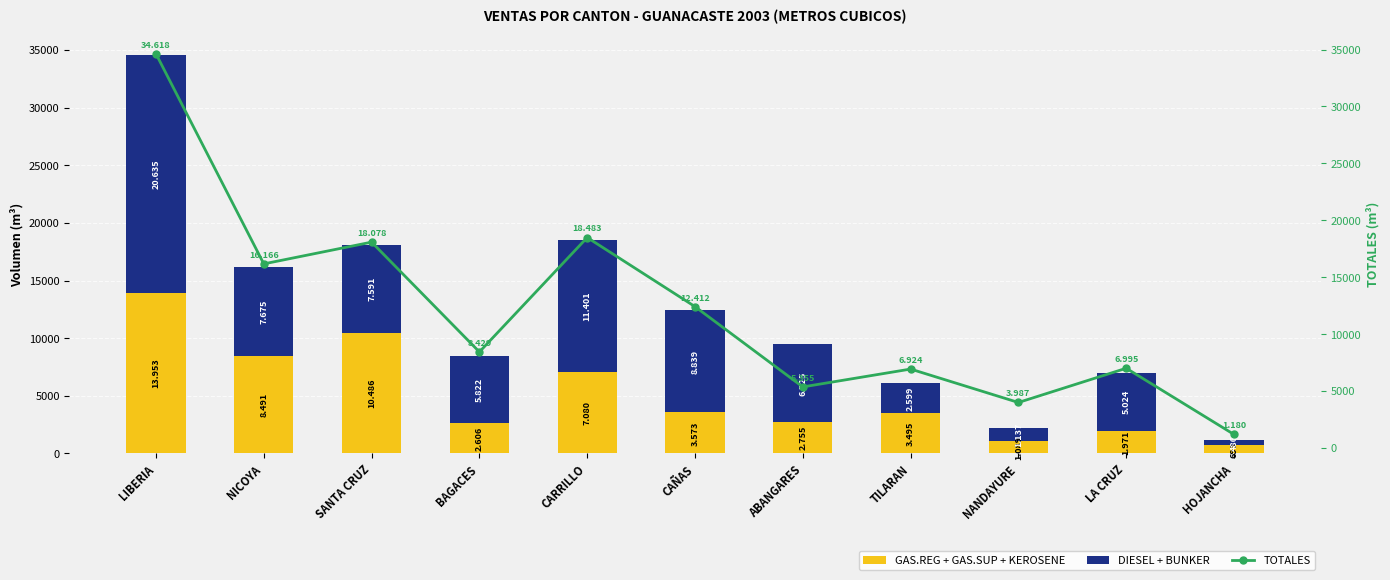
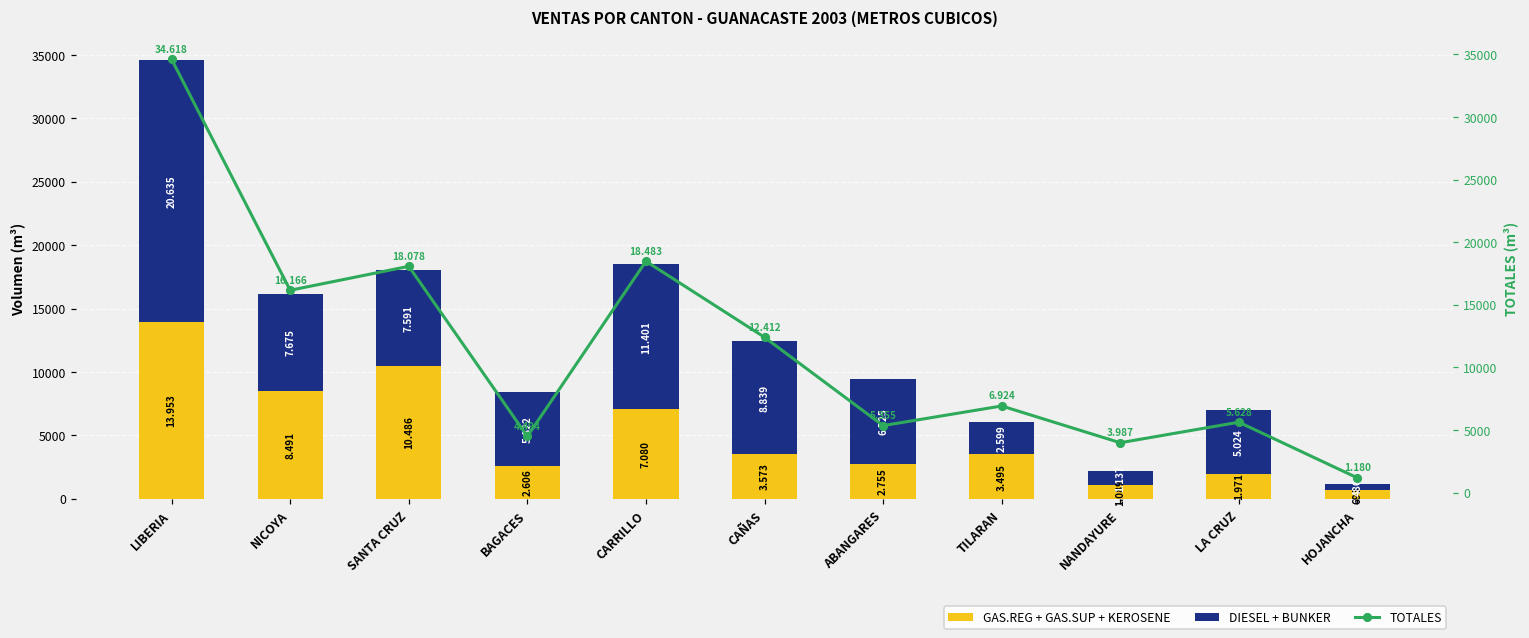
TOTALES, BAGACES: 8.429 -> 4.494
TOTALES, LA CRUZ: 6.995 -> 5.628
